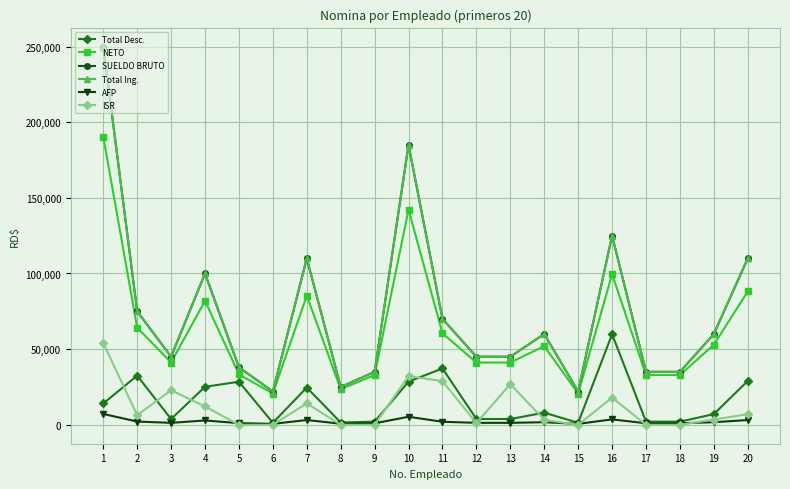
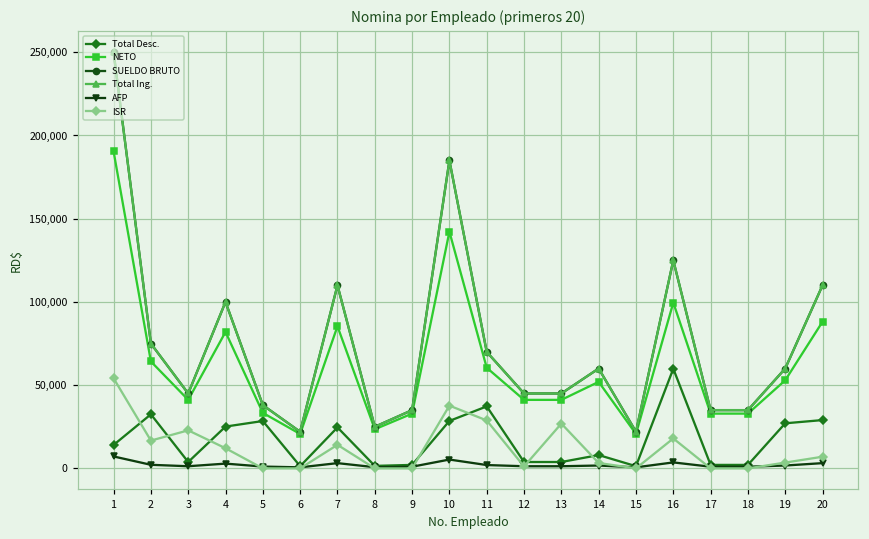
ISR, 2: 6,000 -> 17,000
ISR, 10: 32,000 -> 38,000
Total Desc., 19: 7,000 -> 27,000
